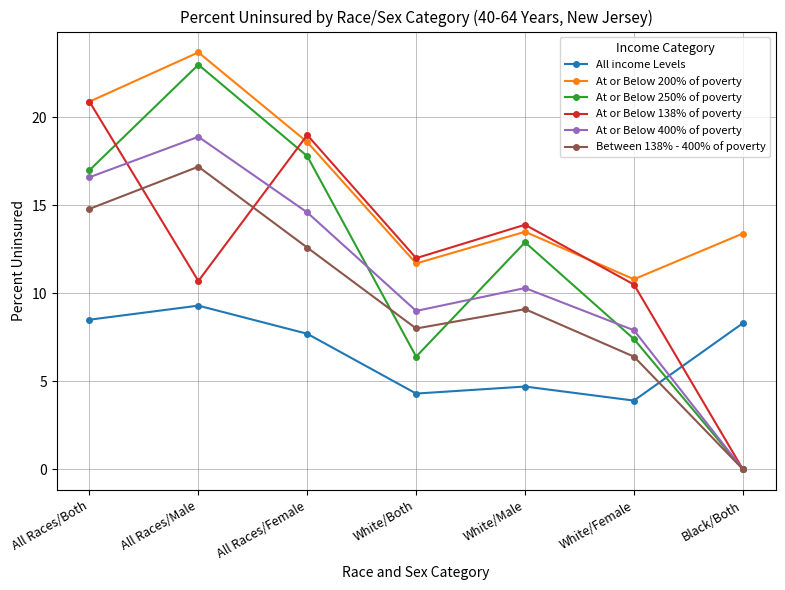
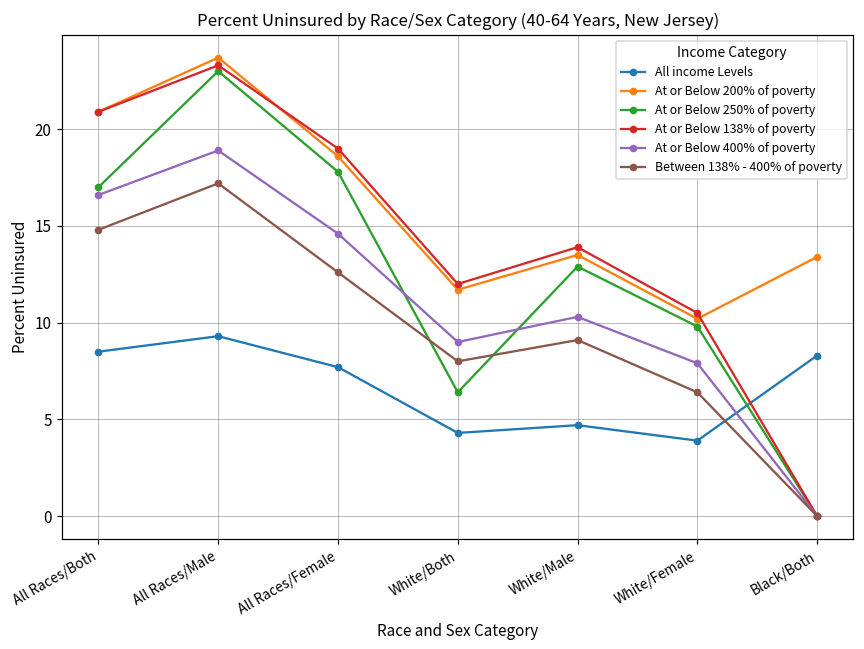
At or Below 138% of poverty, All Races/Male: 10.7 -> 23.3
At or Below 200% of poverty, White/Female: 10.8 -> 10.2
At or Below 250% of poverty, White/Female: 7.4 -> 9.8
